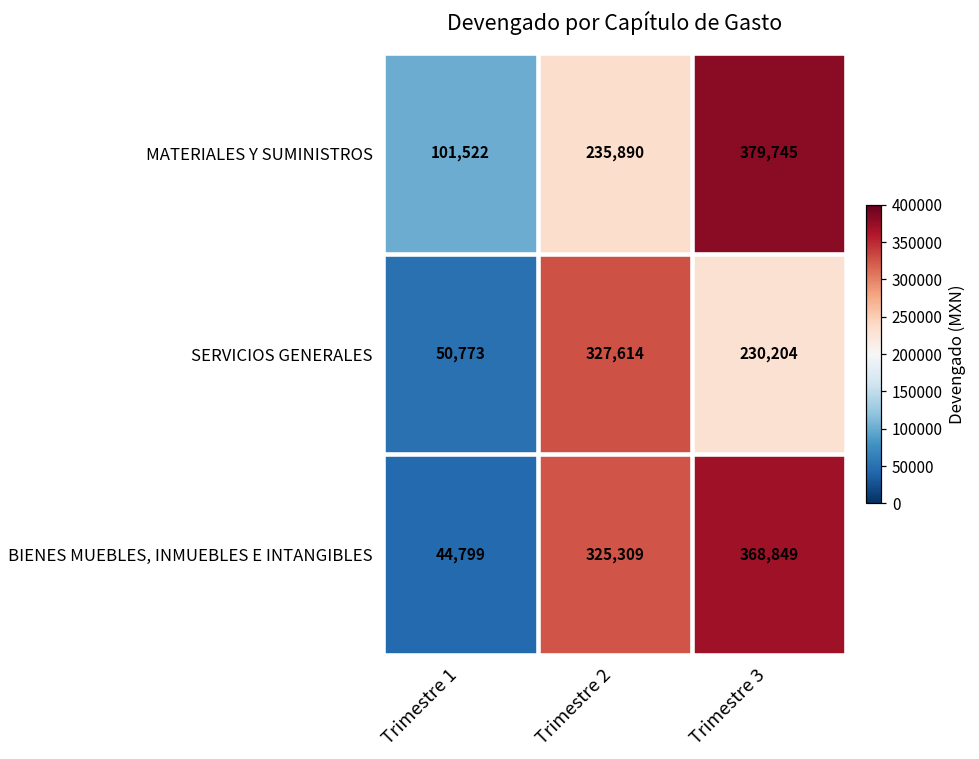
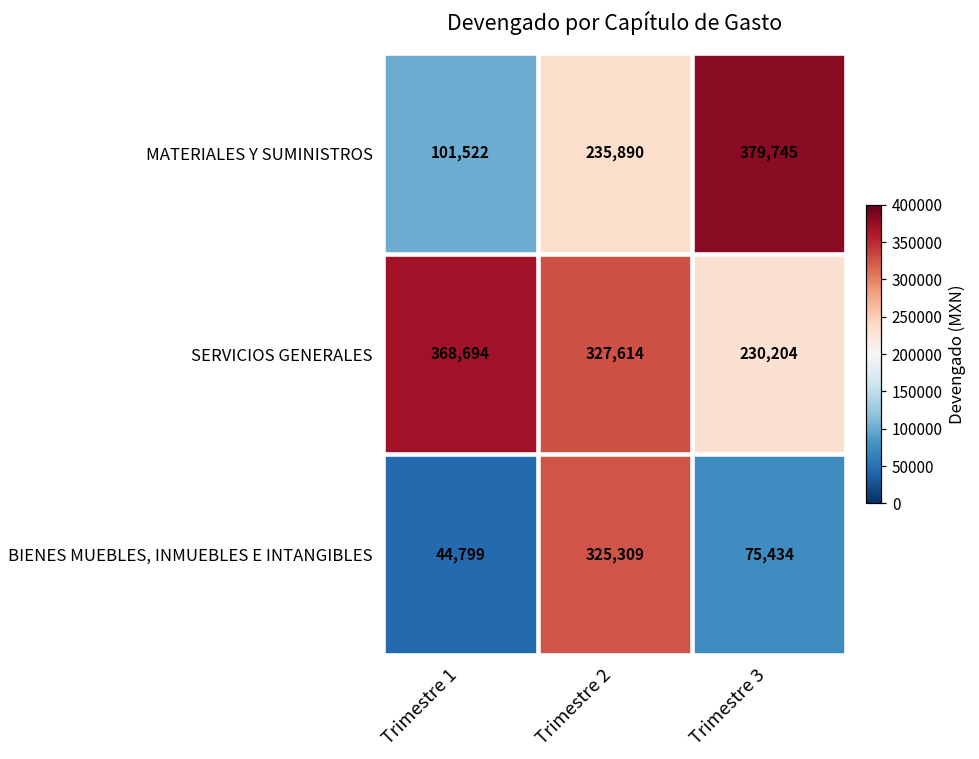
SERVICIOS GENERALES, Trimestre 1: 50,773 -> 368,694
BIENES MUEBLES, INMUEBLES E INTANGIBLES, Trimestre 3: 368,849 -> 75,434
